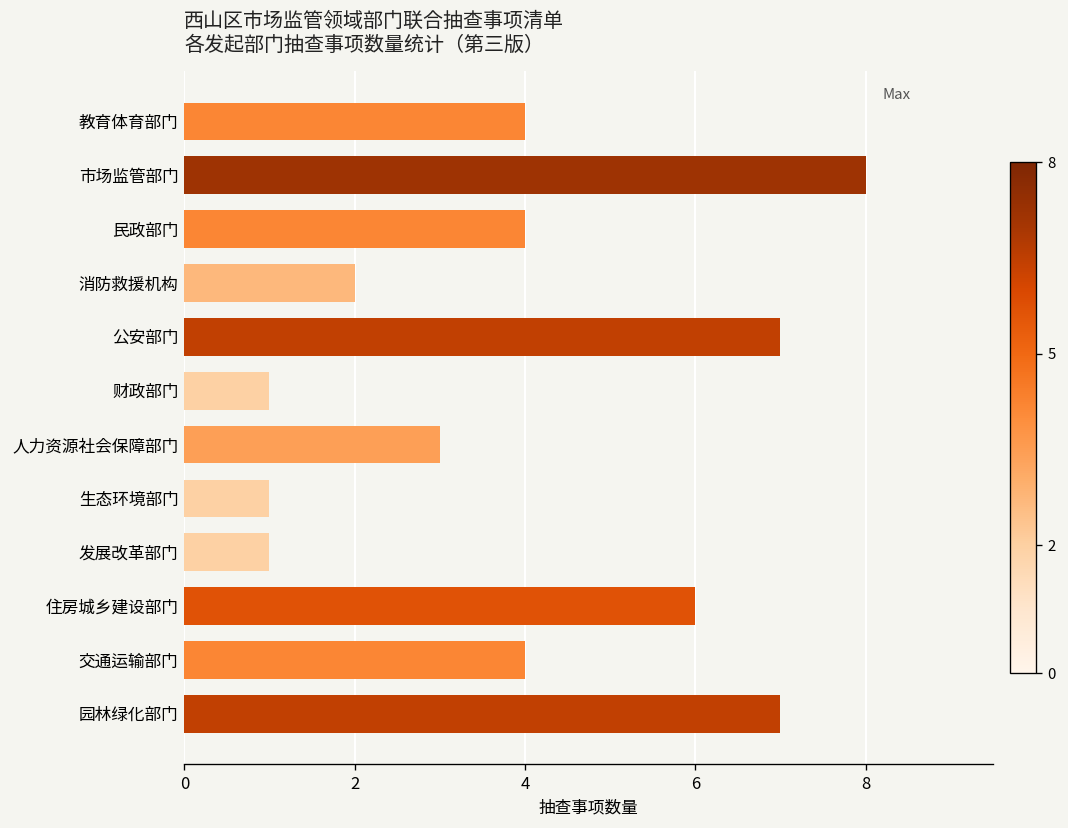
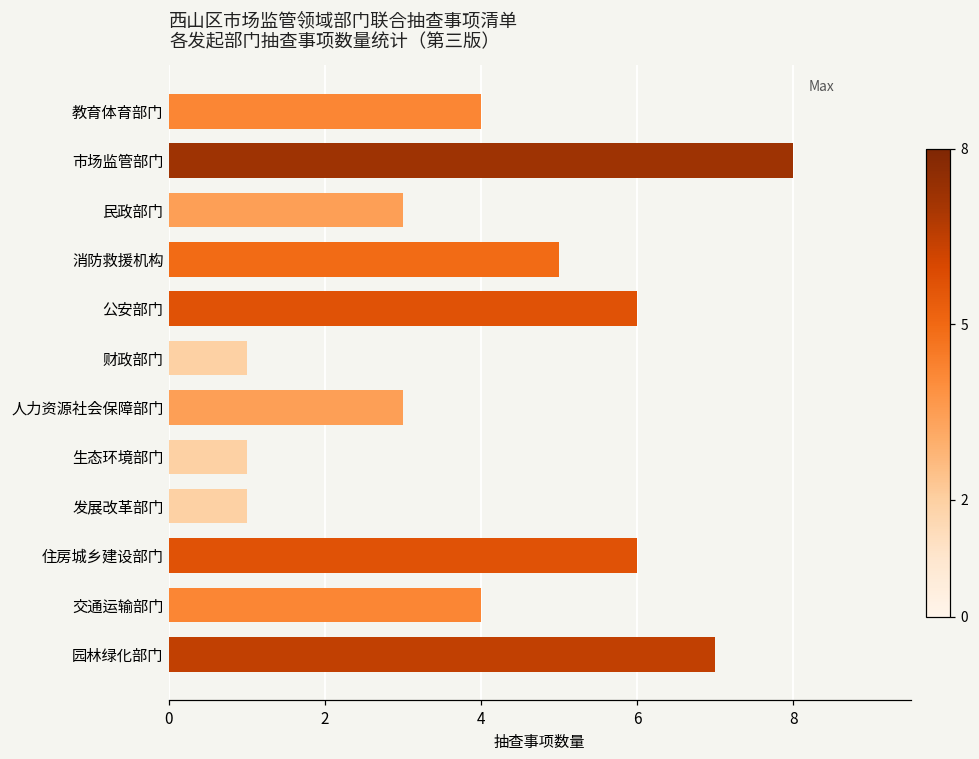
民政部门: 4 -> 3
消防救援机构: 2 -> 5
公安部门: 7 -> 6
